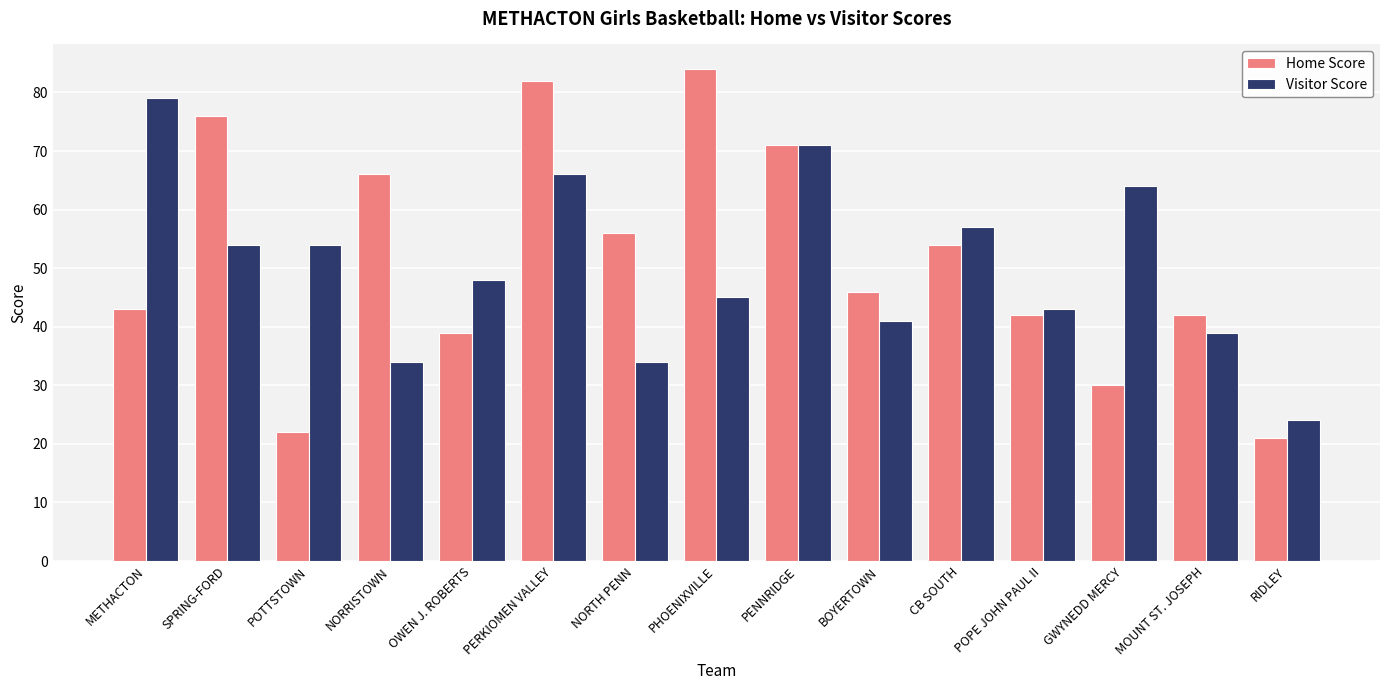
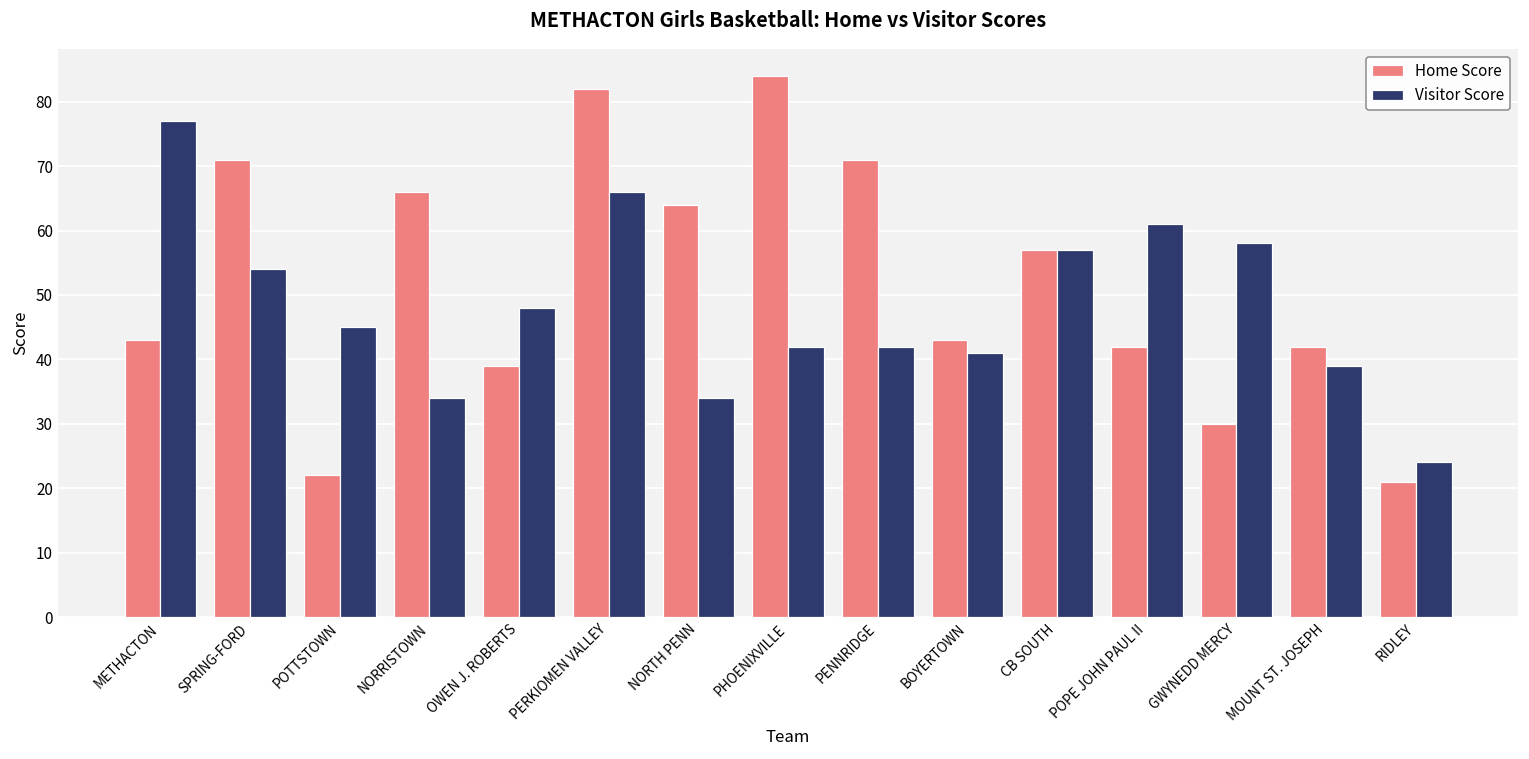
Visitor Score, METHACTON: 79 -> 77
Home Score, SPRING-FORD: 76 -> 71
Visitor Score, POTTSTOWN: 54 -> 45
Home Score, NORTH PENN: 56 -> 64
Visitor Score, PHOENIXVILLE: 45 -> 42
Visitor Score, PENNRIDGE: 71 -> 42
Home Score, BOYERTOWN: 46 -> 43
Home Score, CB SOUTH: 54 -> 57
Visitor Score, POPE JOHN PAUL II: 43 -> 61
Visitor Score, GWYNEDD MERCY: 64 -> 58
